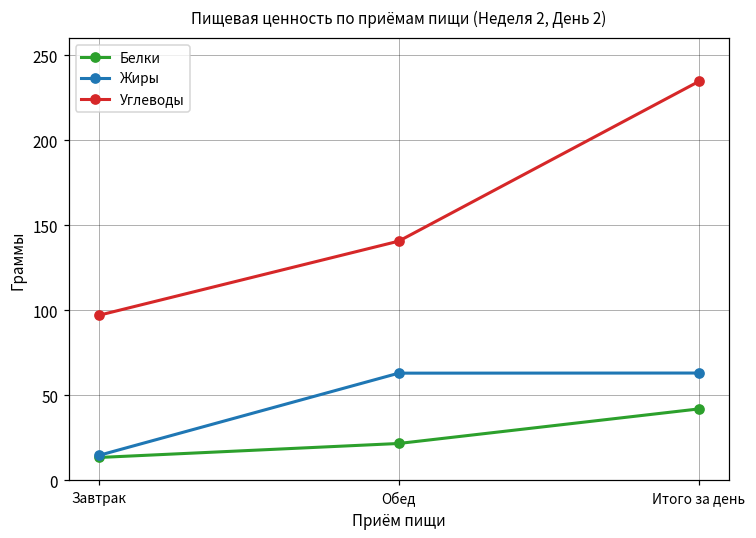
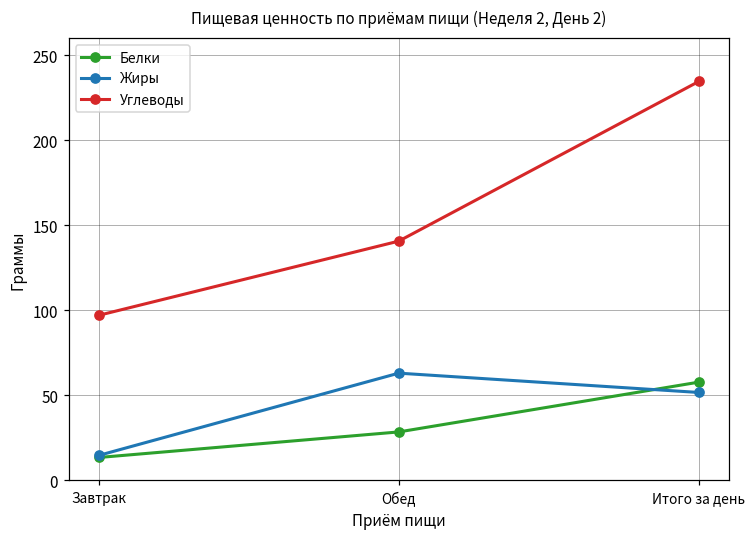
Белки, Обед: 22 -> 29
Белки, Итого за день: 42 -> 58
Жиры, Итого за день: 63 -> 52
